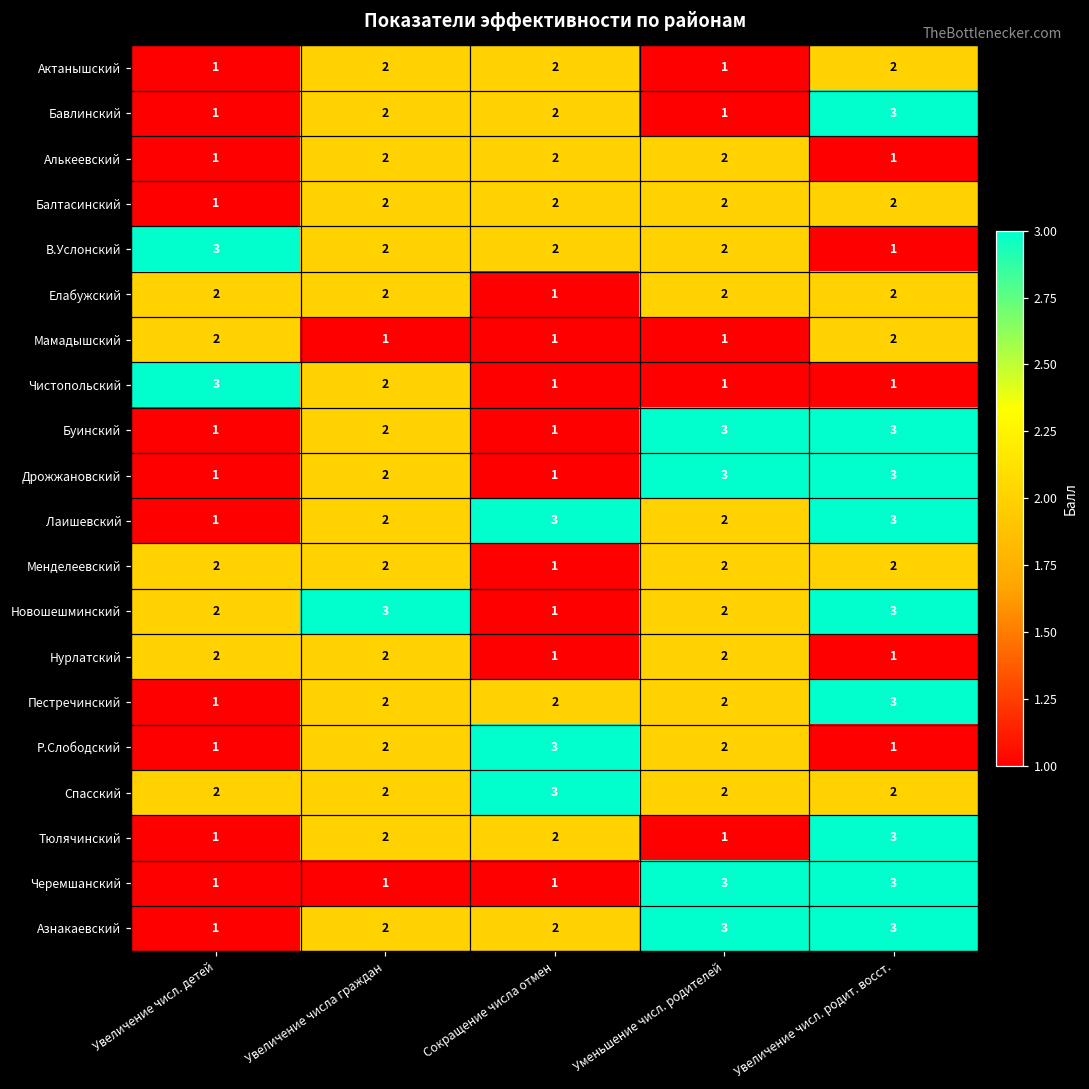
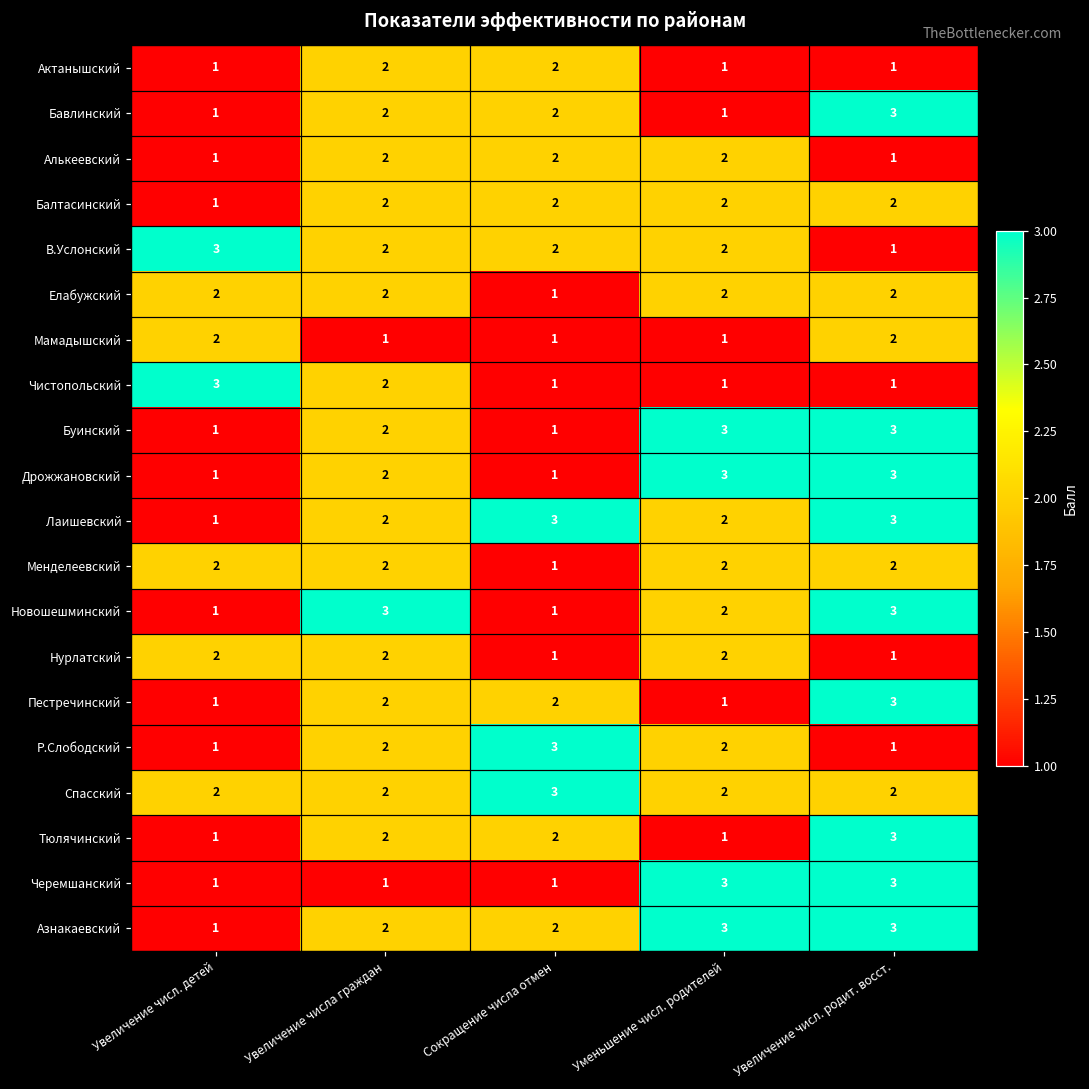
Актанышский, Увеличение числ. родит. восст.: 2 -> 1
Новошешминский, Увеличение числ. детей: 2 -> 1
Пестречинский, Уменьшение числ. родителей: 2 -> 1
